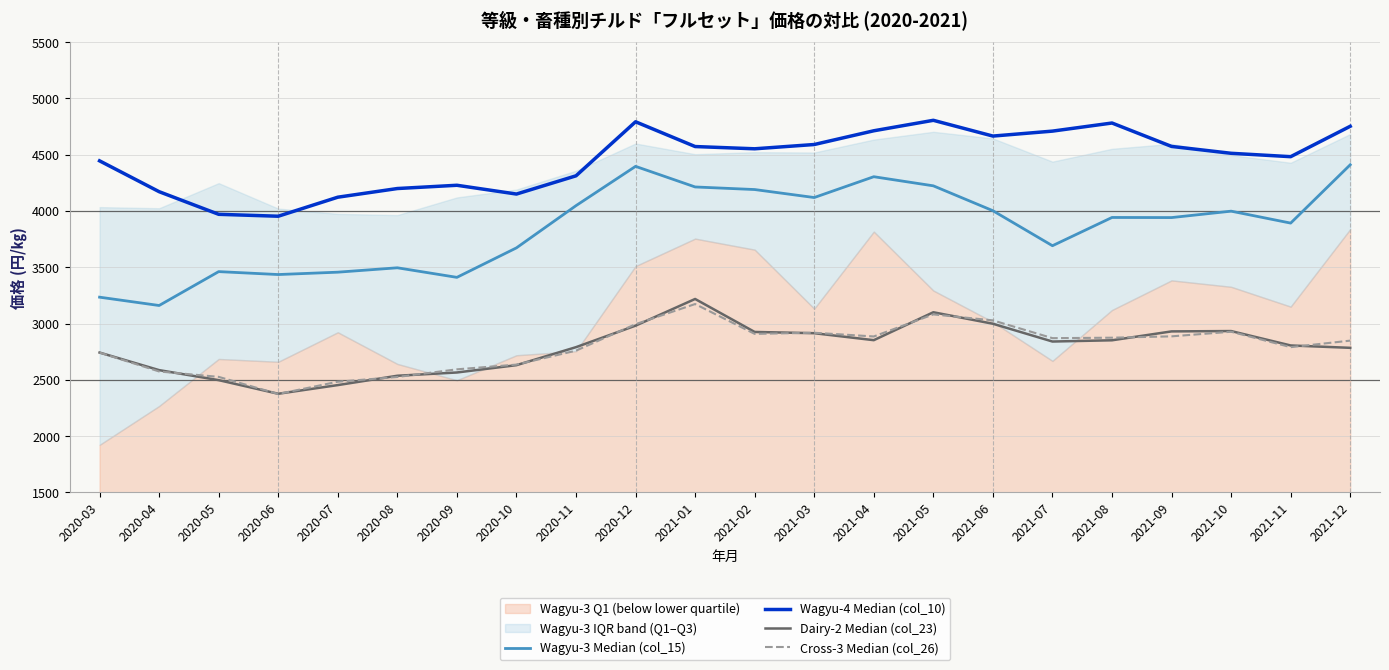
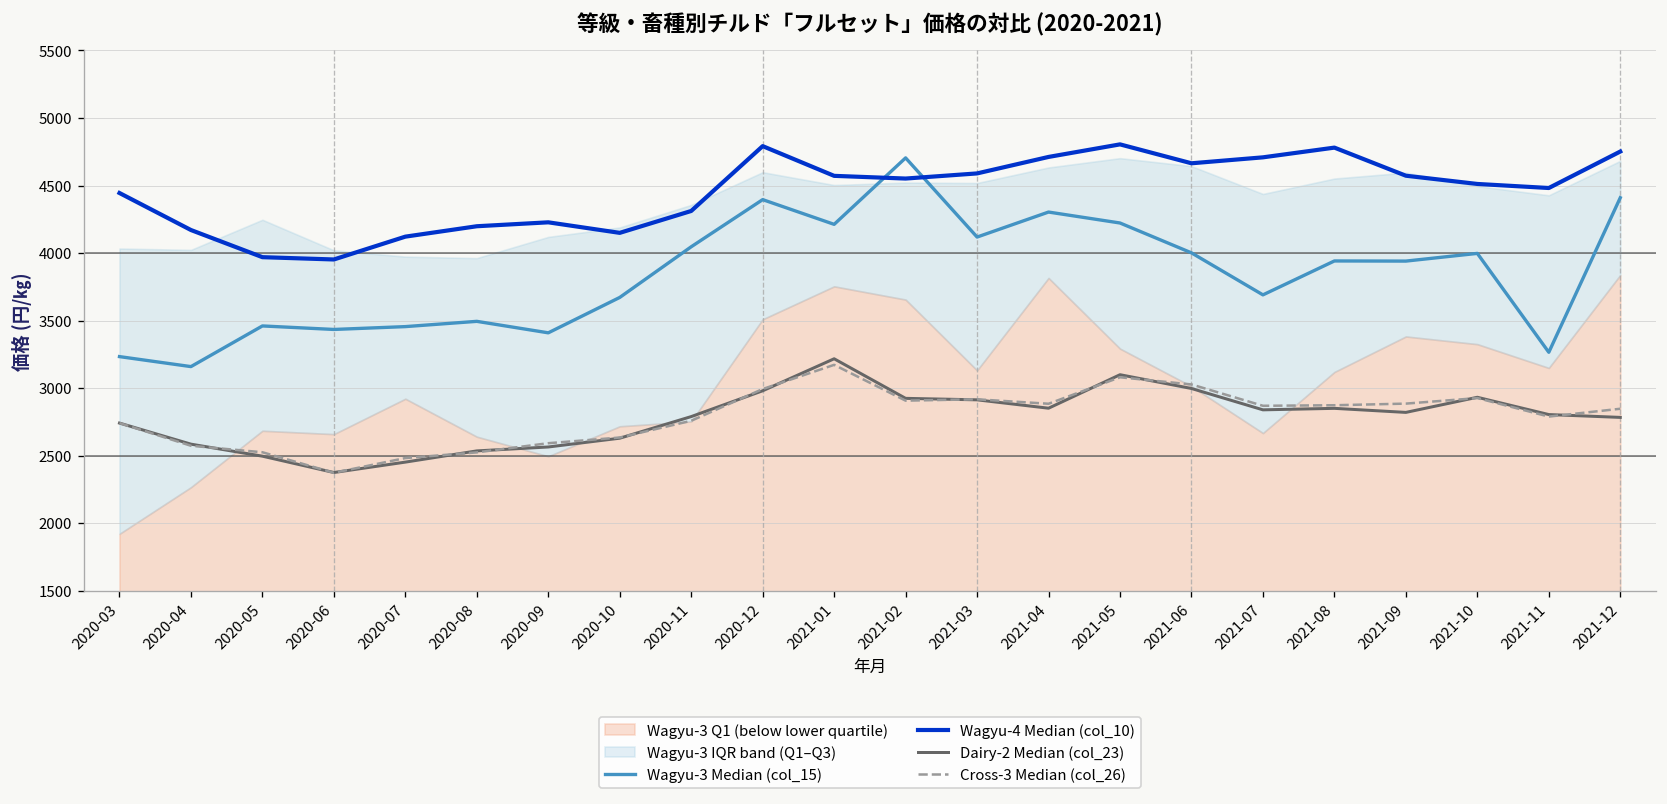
Wagyu-3 Median (col_15), 2021-02: 4190 -> 4710
Dairy-2 Median (col_23), 2021-09: 2930 -> 2820
Wagyu-3 Median (col_15), 2021-11: 3890 -> 3270
